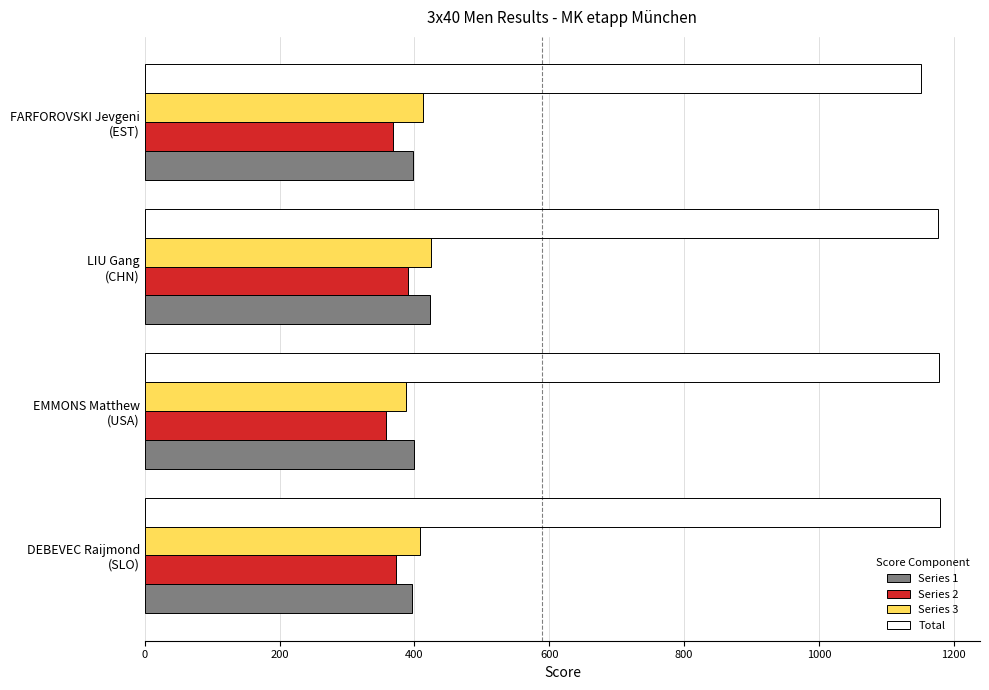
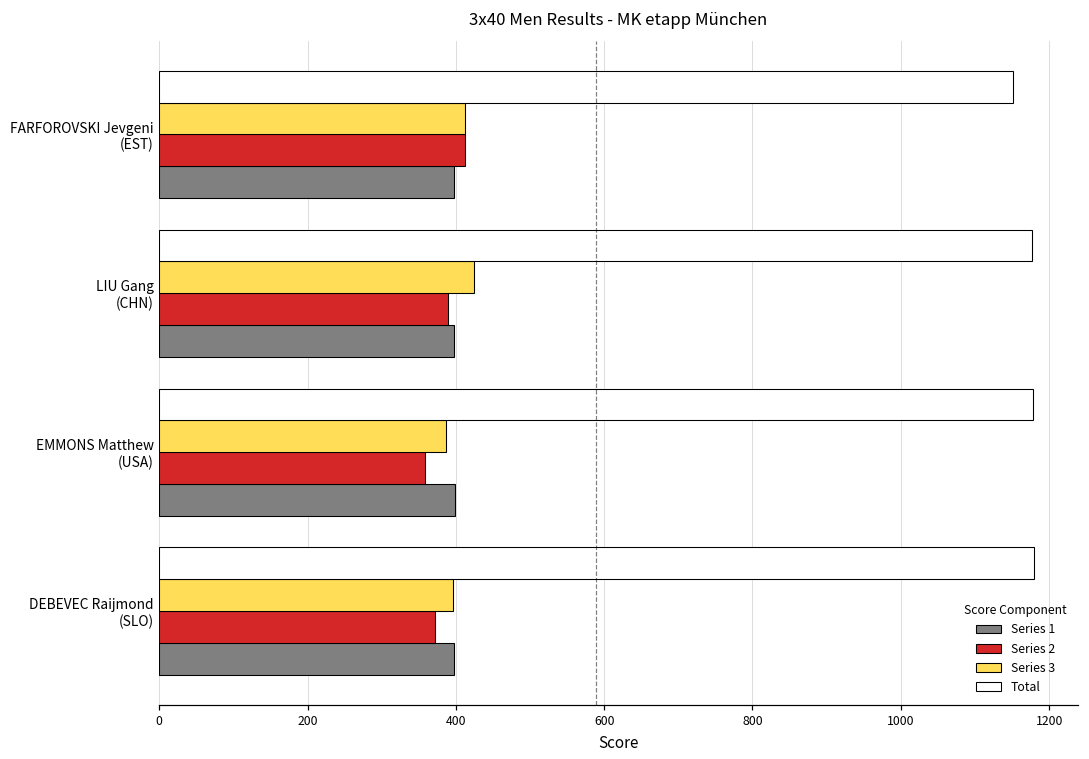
Series 2, FARFOROVSKI Jevgeni (EST): 370 -> 410
Series 1, LIU Gang (CHN): 420 -> 400
Series 3, DEBEVEC Raijmond (SLO): 410 -> 400
